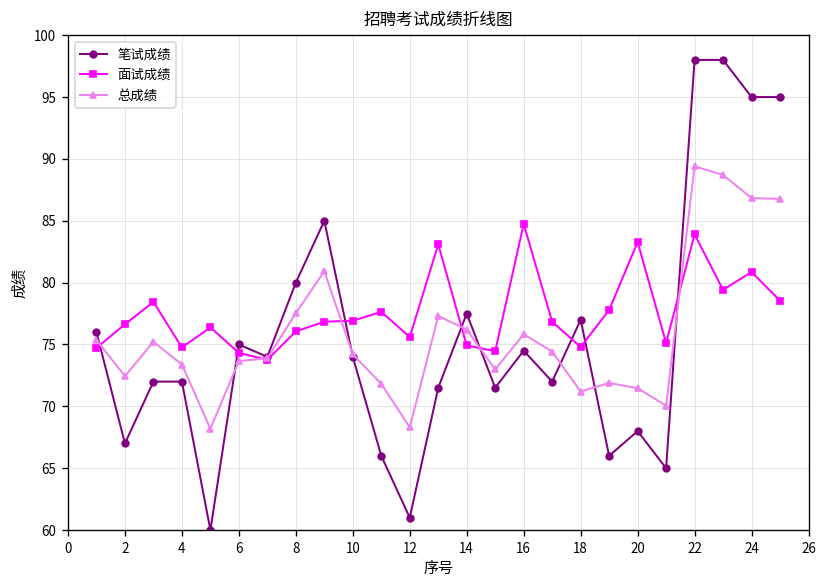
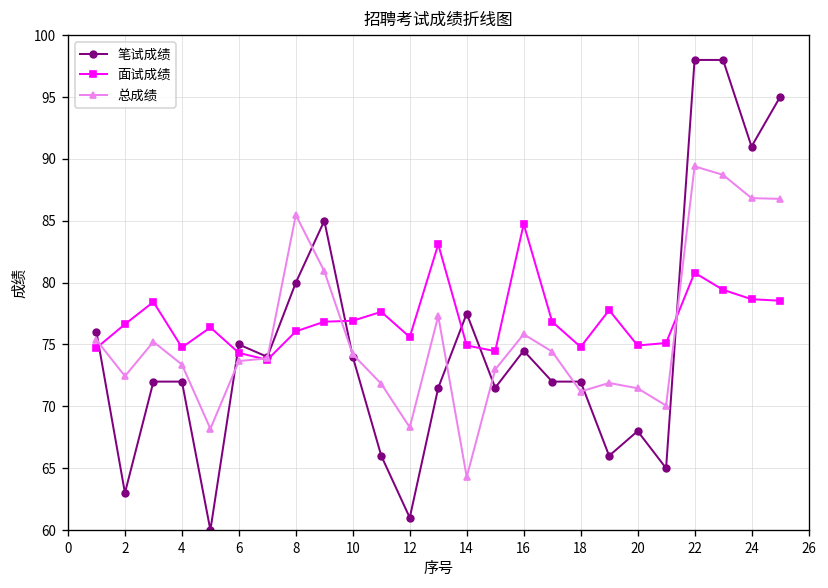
笔试成绩, 2: 67 -> 63
总成绩, 8: 77.5 -> 85.5
总成绩, 14: 76.2 -> 64.3
笔试成绩, 18: 77 -> 72
面试成绩, 20: 83.3 -> 74.9
面试成绩, 22: 83.9 -> 80.8
笔试成绩, 24: 95 -> 91
面试成绩, 24: 80.9 -> 78.7
